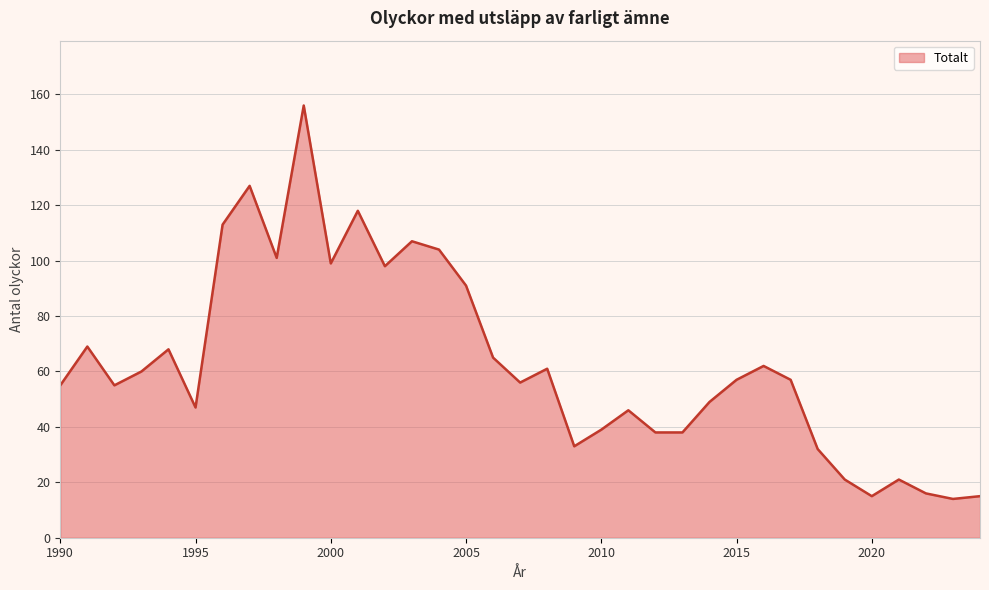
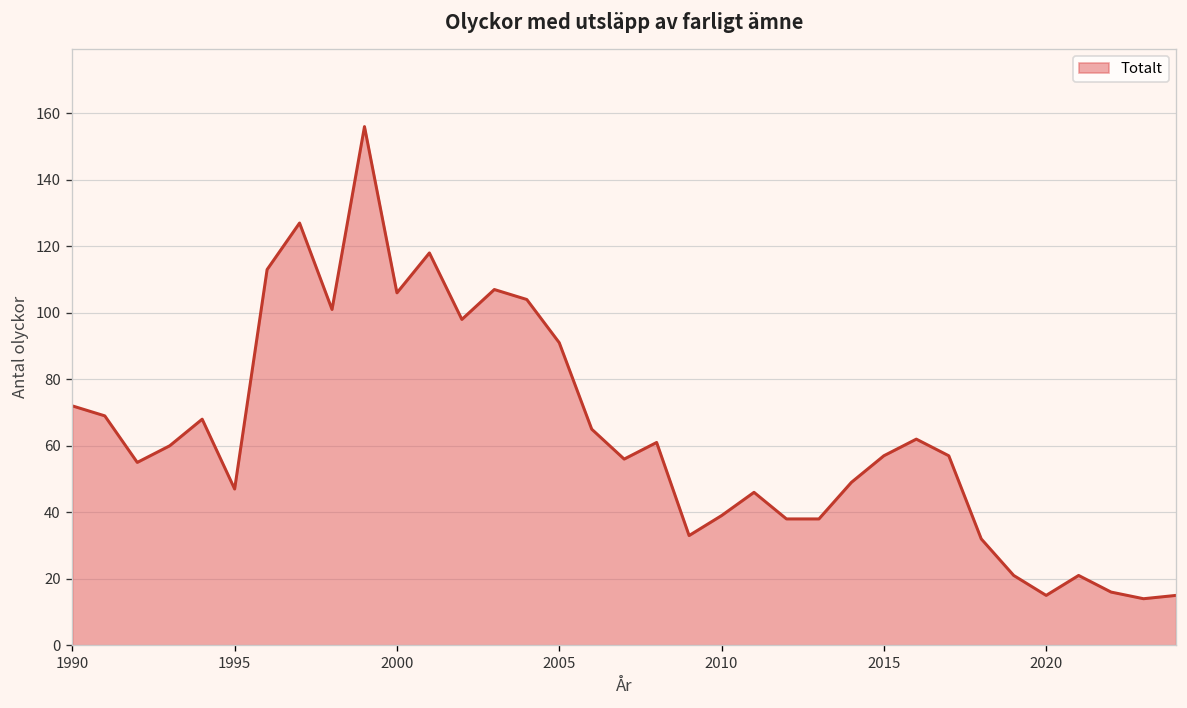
1990: 55 -> 72
2000: 99 -> 106
